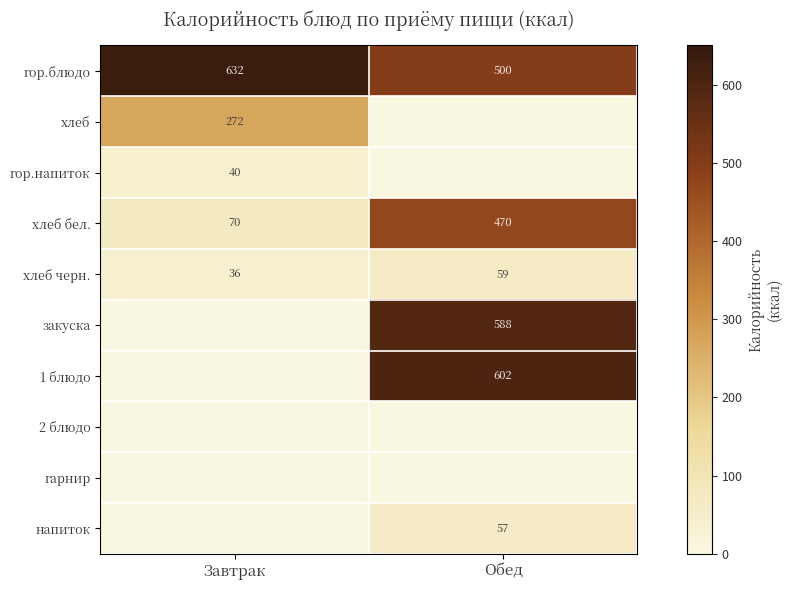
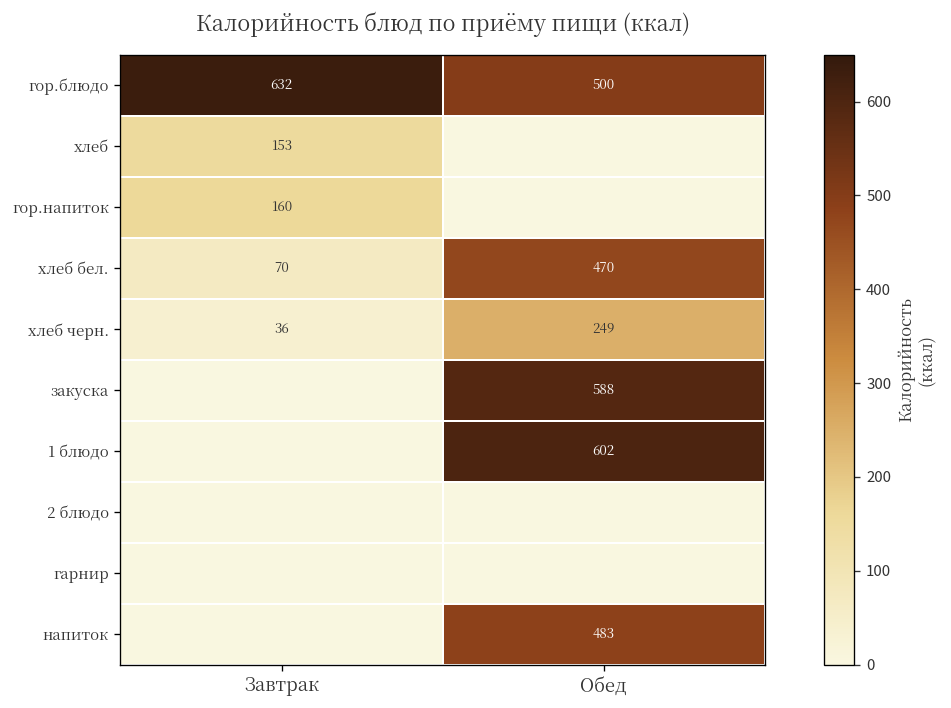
хлеб, Завтрак: 272 -> 153
гор.напиток, Завтрак: 40 -> 160
хлеб черн., Обед: 59 -> 249
напиток, Обед: 57 -> 483
